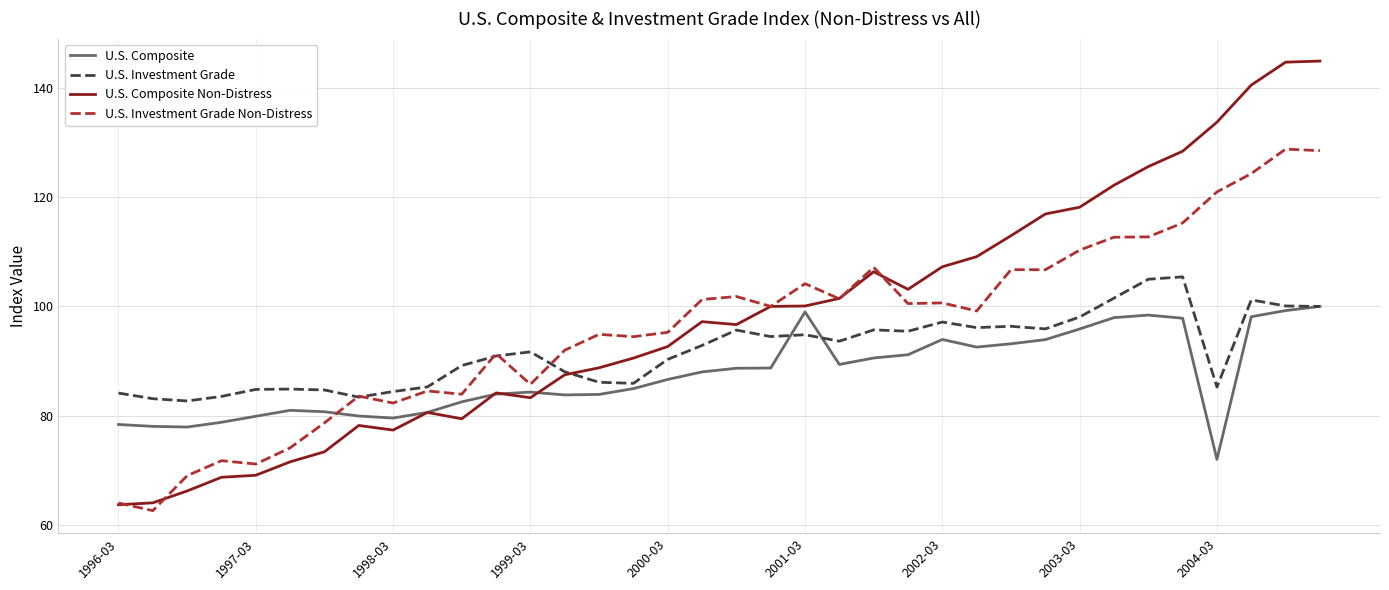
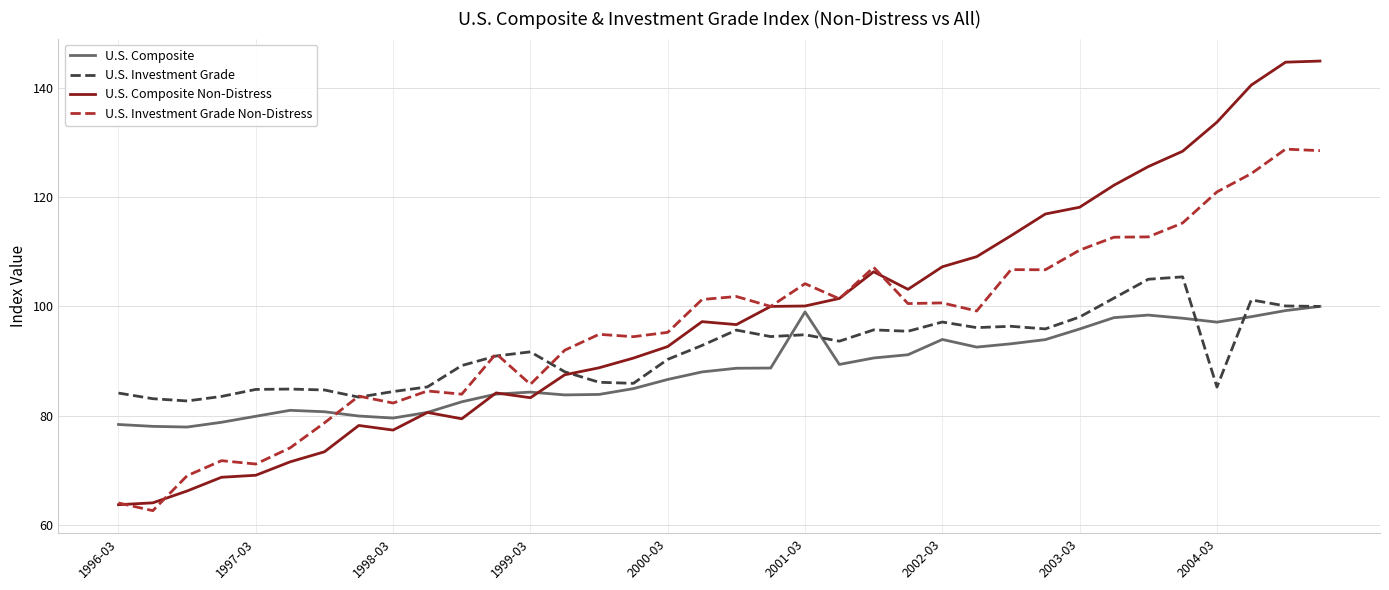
U.S. Composite, 2004-03: 72 -> 97
